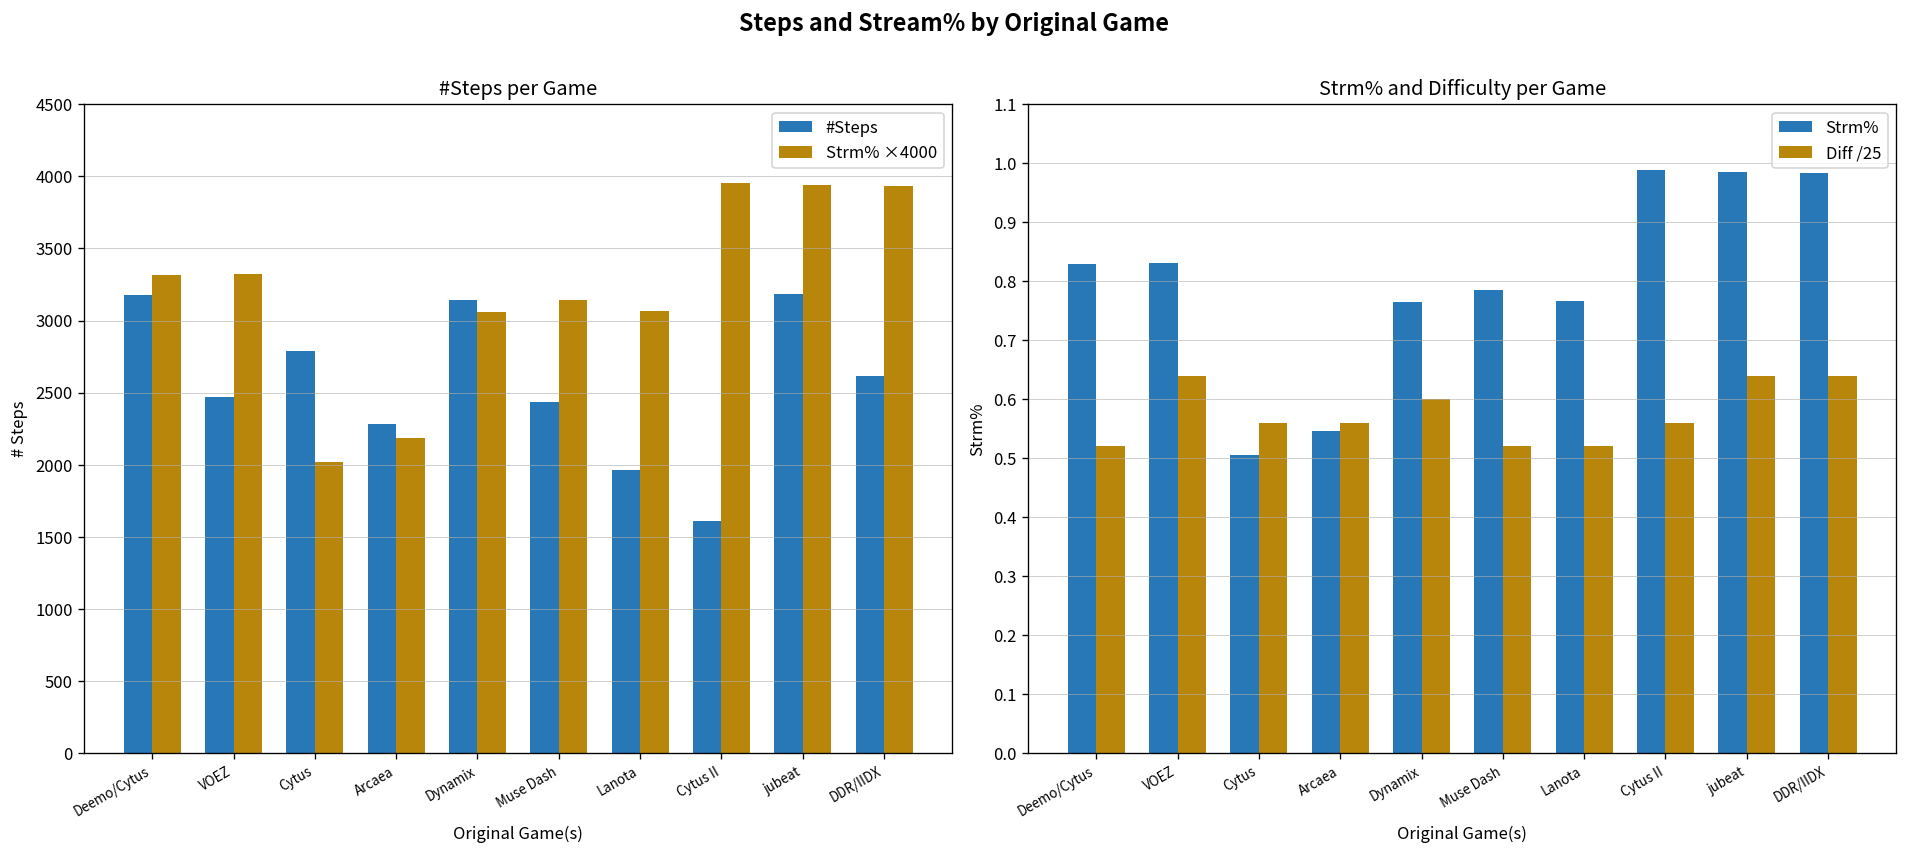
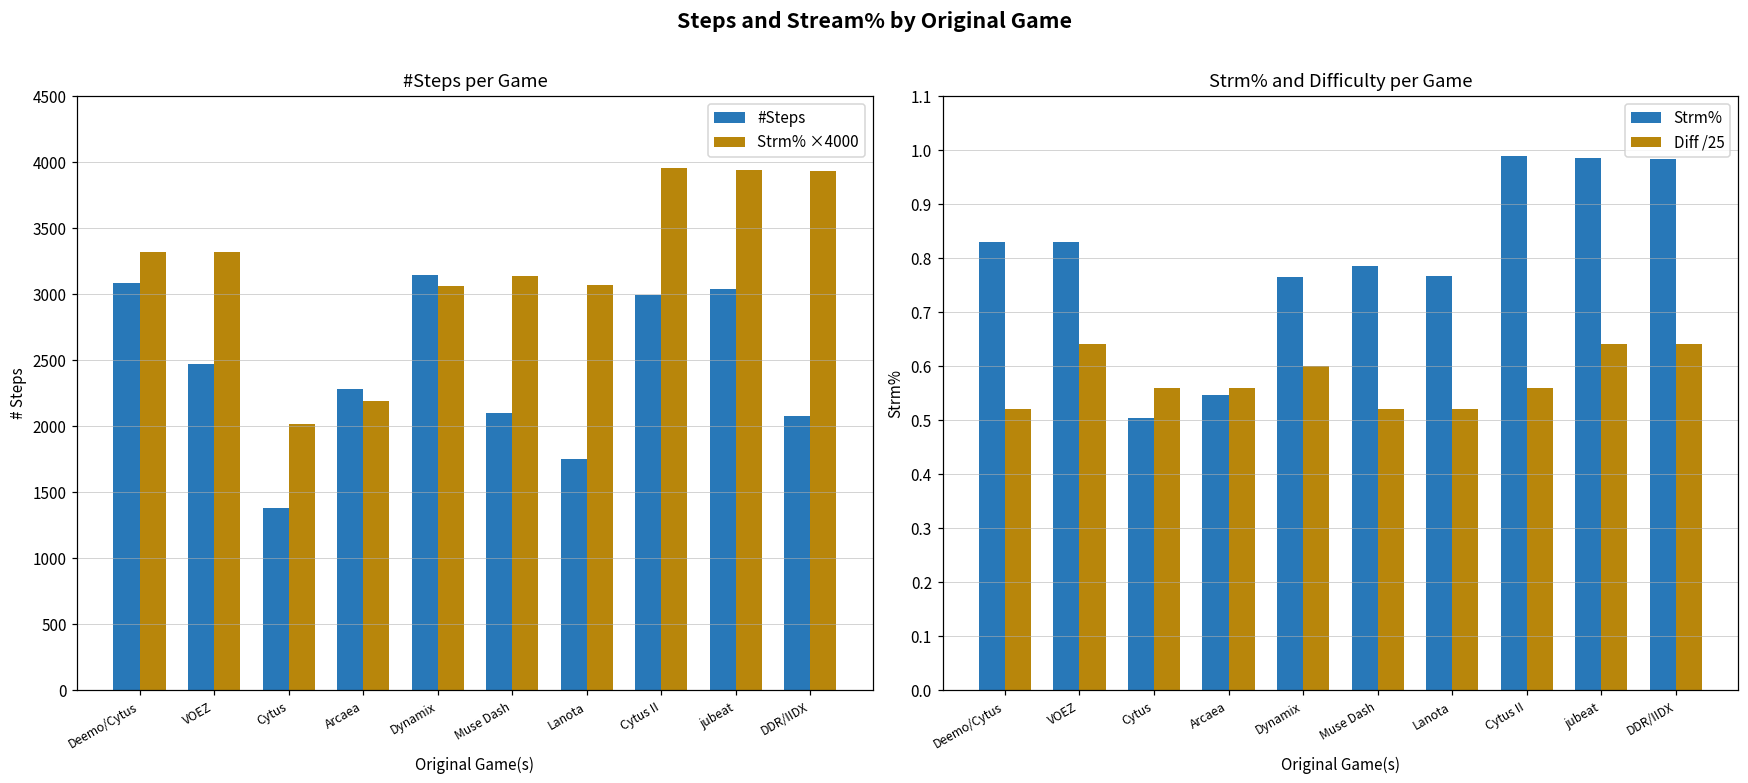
#Steps per Game, #Steps, Deemo/Cytus: 3180 -> 3090
#Steps per Game, #Steps, Cytus: 2790 -> 1380
#Steps per Game, #Steps, Muse Dash: 2440 -> 2100
#Steps per Game, #Steps, Lanota: 1960 -> 1750
#Steps per Game, #Steps, Cytus II: 1610 -> 2990
#Steps per Game, #Steps, jubeat: 3180 -> 3040
#Steps per Game, #Steps, DDR/IIDX: 2610 -> 2080
